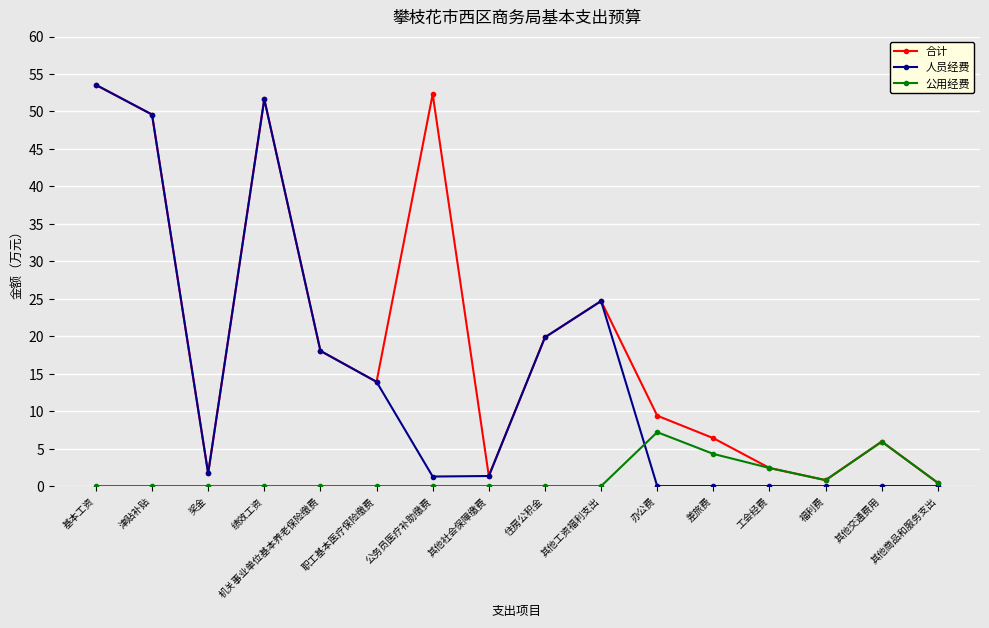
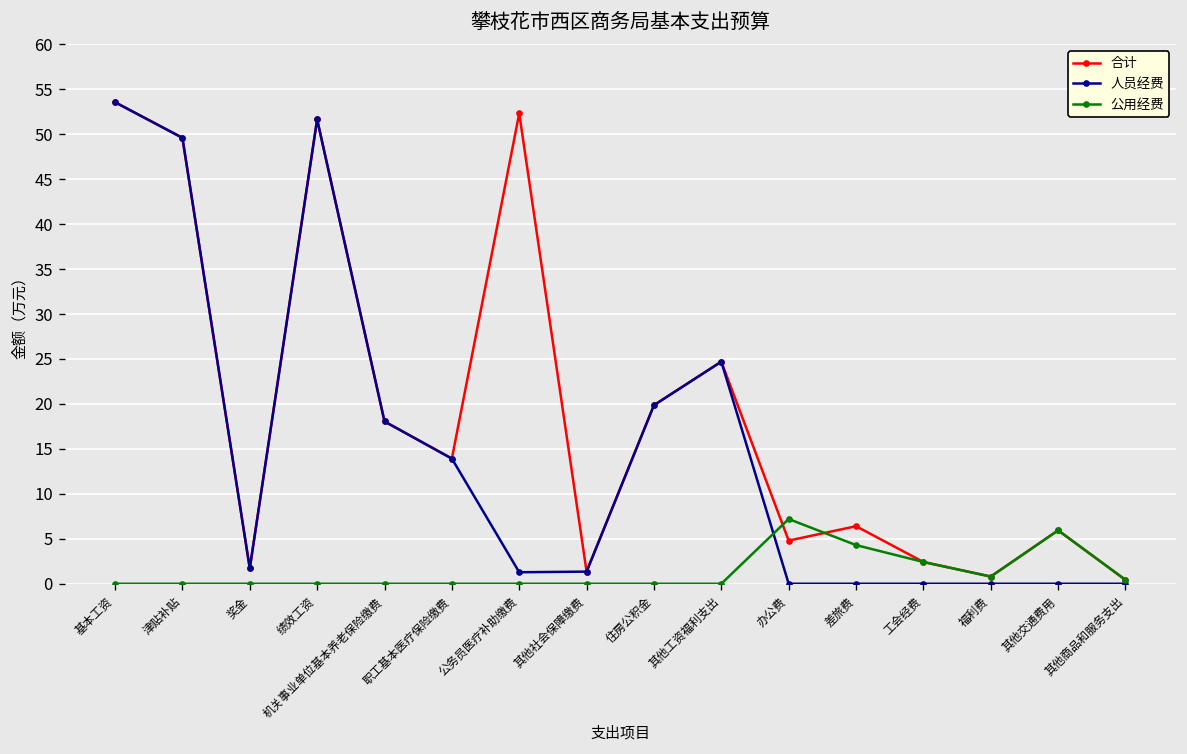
合计, 办公费: 9 -> 5
